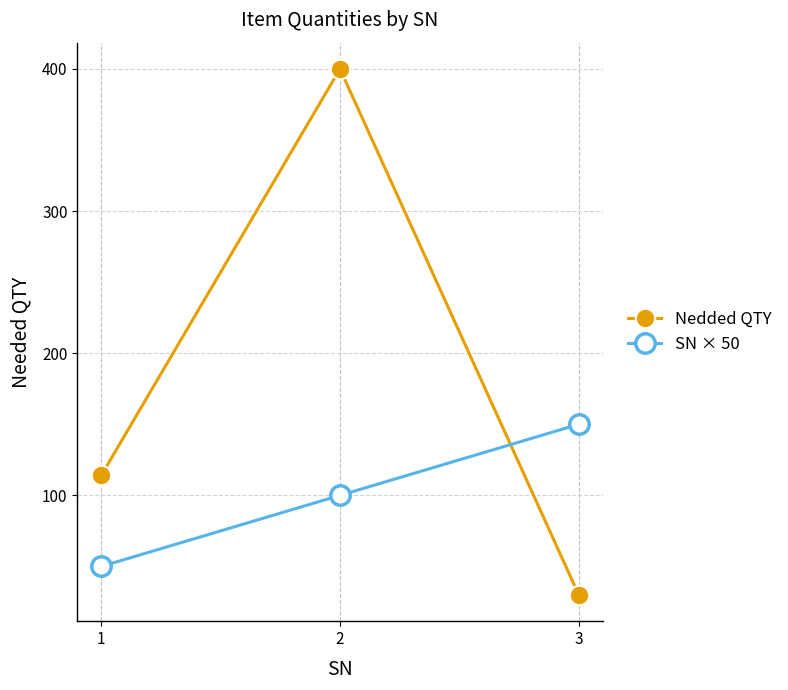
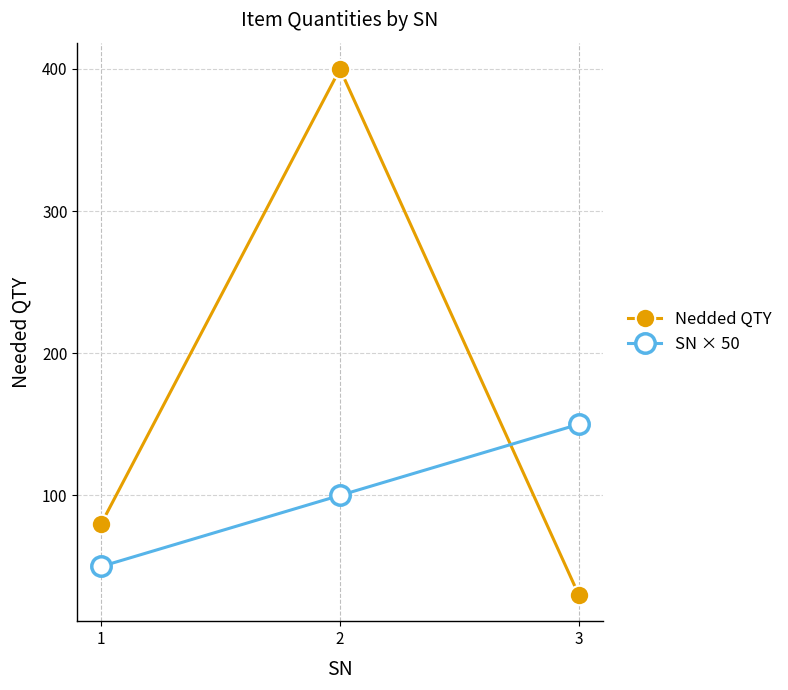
Nedded QTY, 1: 114 -> 80
